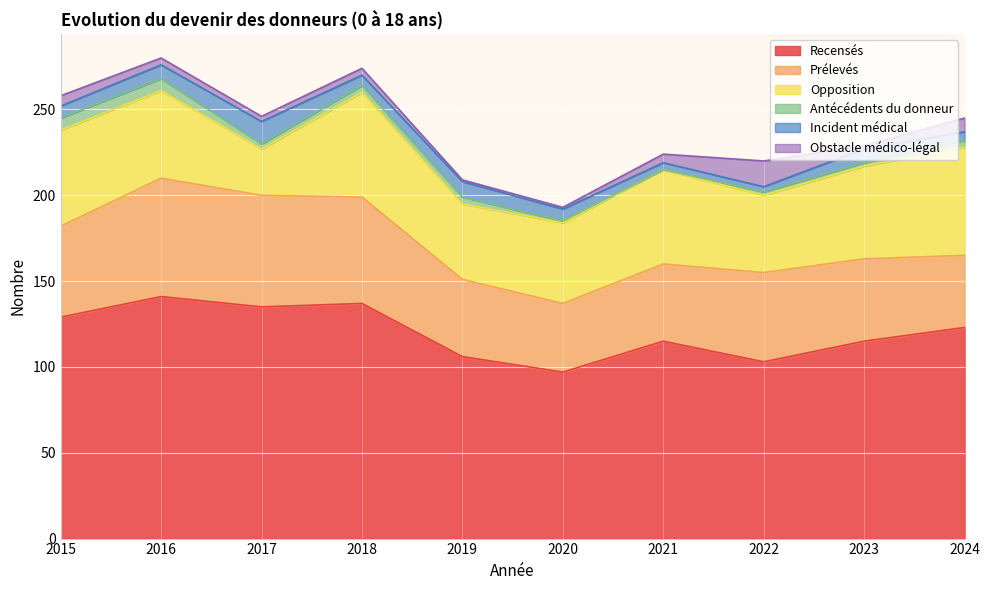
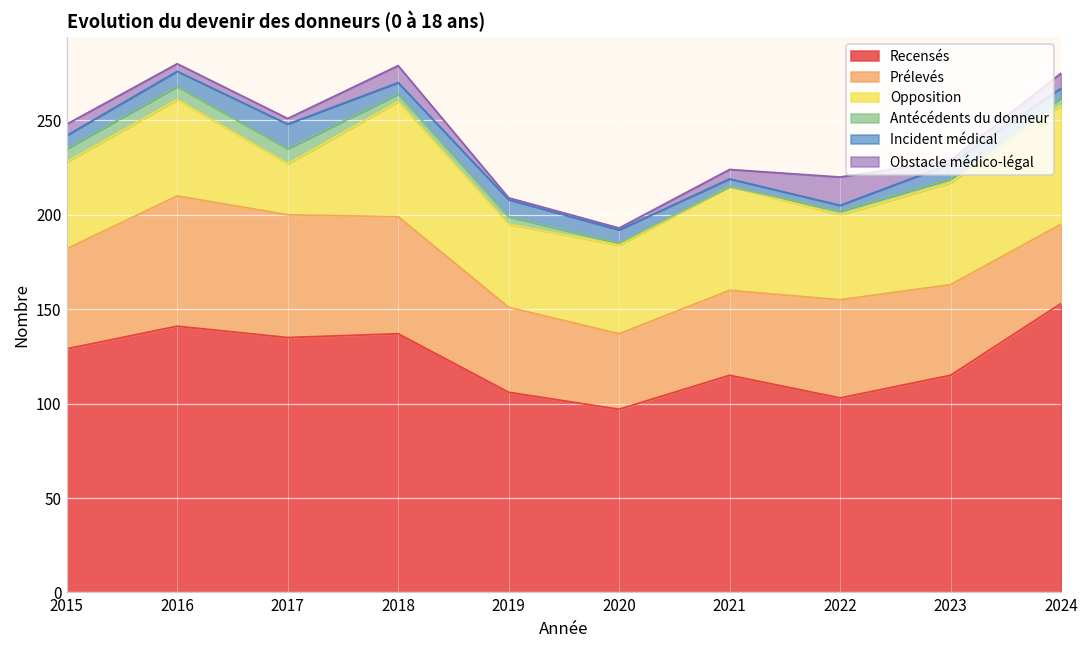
Opposition, 2015: 56 -> 46
Antécédents du donneur, 2017: 3 -> 8
Obstacle médico-légal, 2018: 4 -> 9
Recensés, 2024: 123 -> 153
